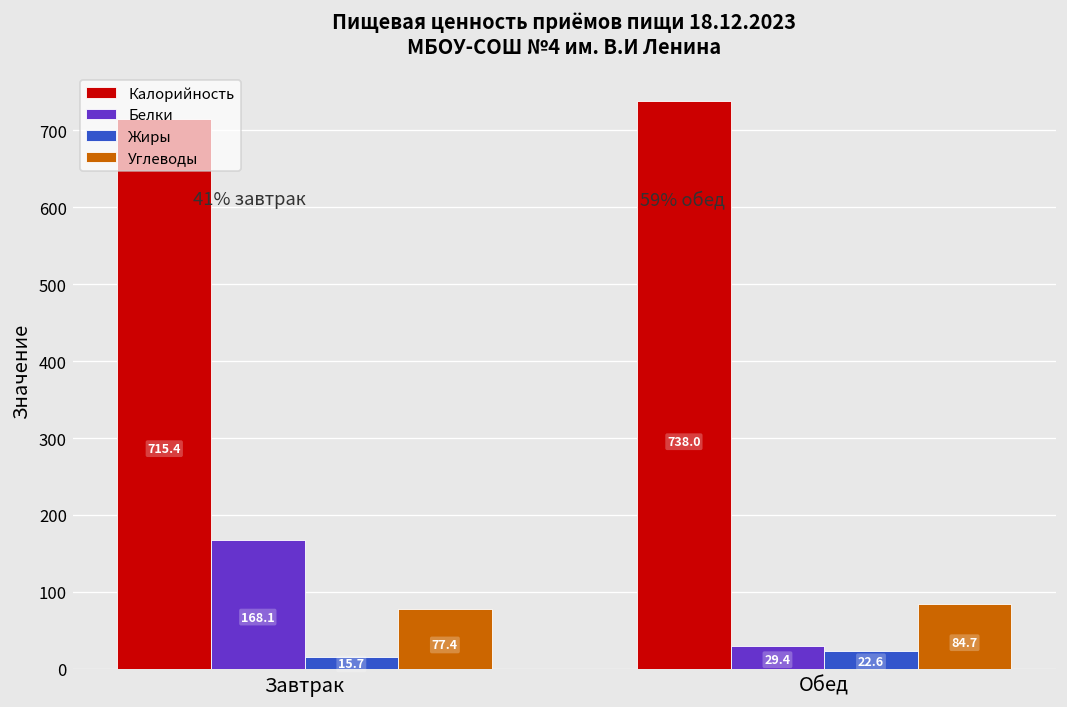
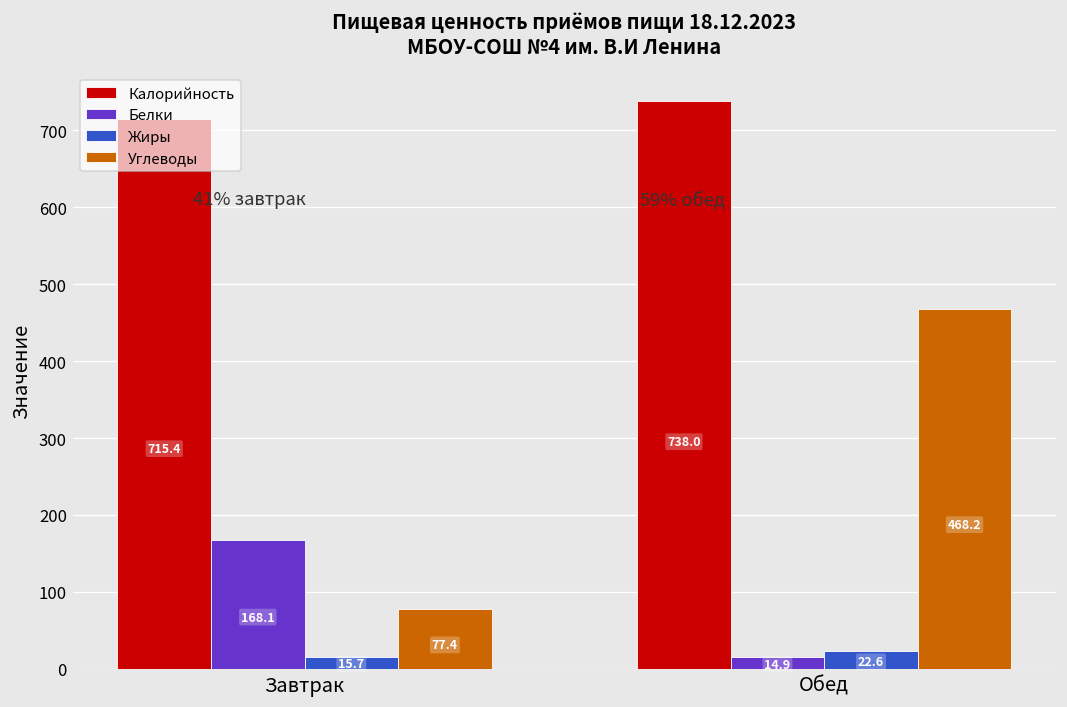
Белки, Обед: 29.4 -> 14.9
Углеводы, Обед: 84.7 -> 468.2
